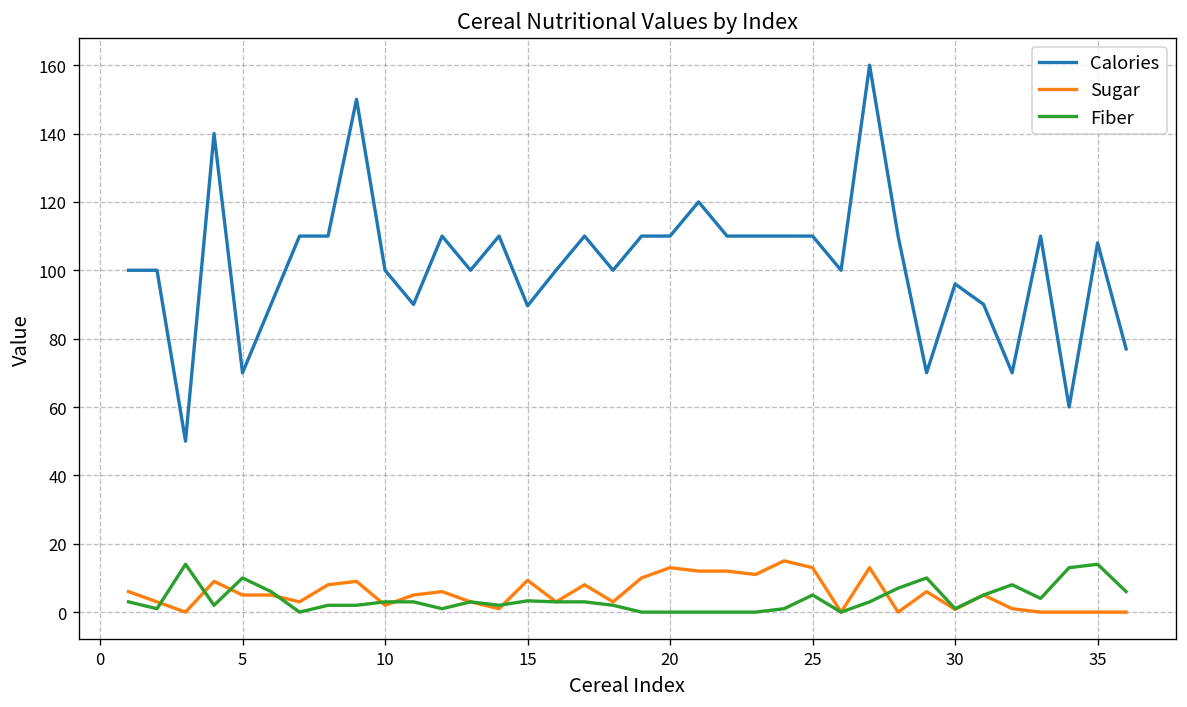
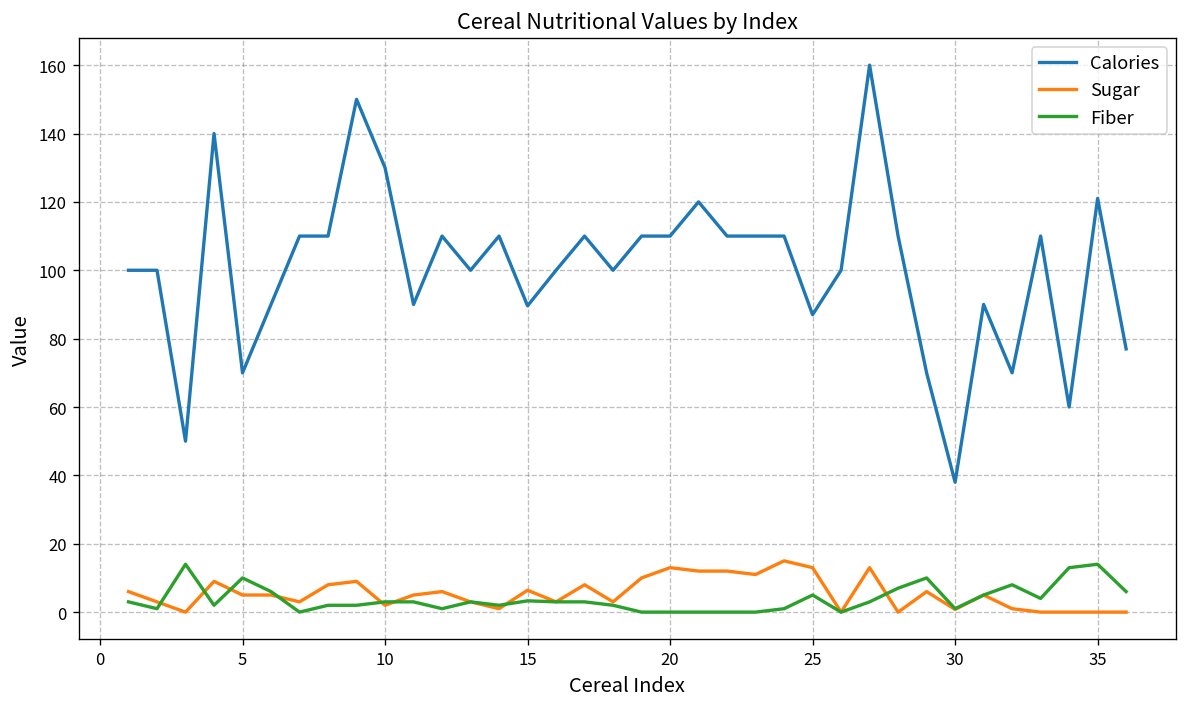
Calories, 10: 100 -> 130
Sugar, 15: 9 -> 6
Calories, 25: 110 -> 87
Calories, 30: 96 -> 38
Calories, 35: 108 -> 121
